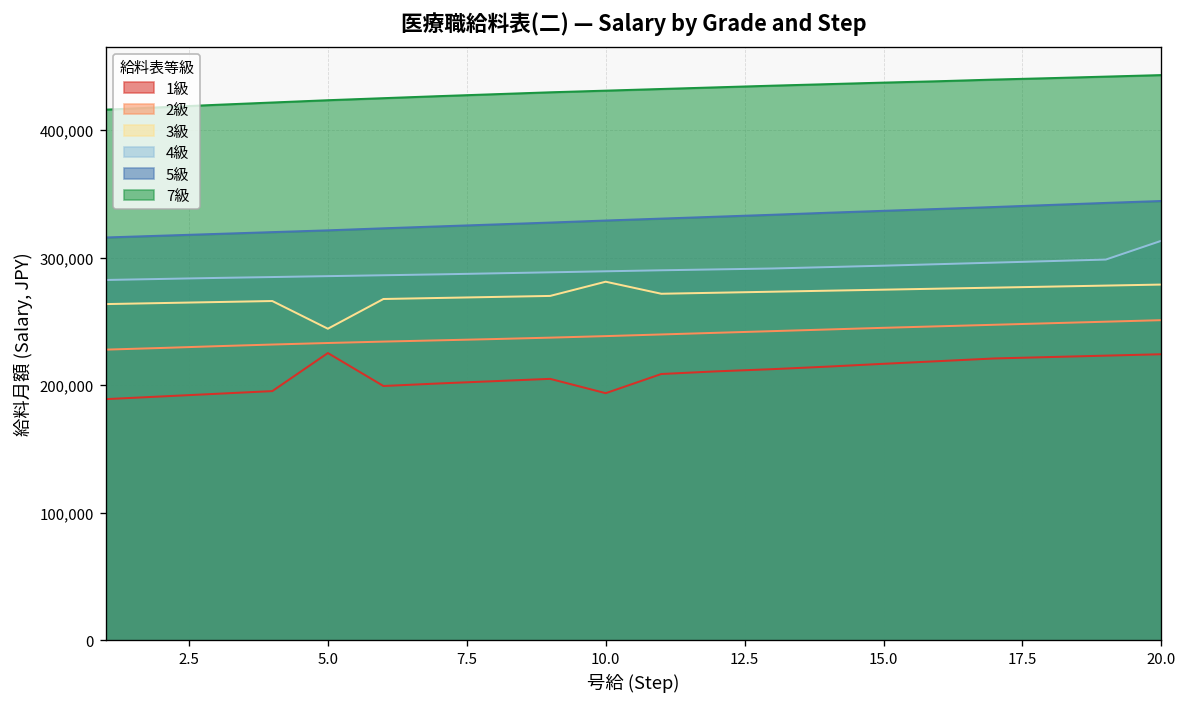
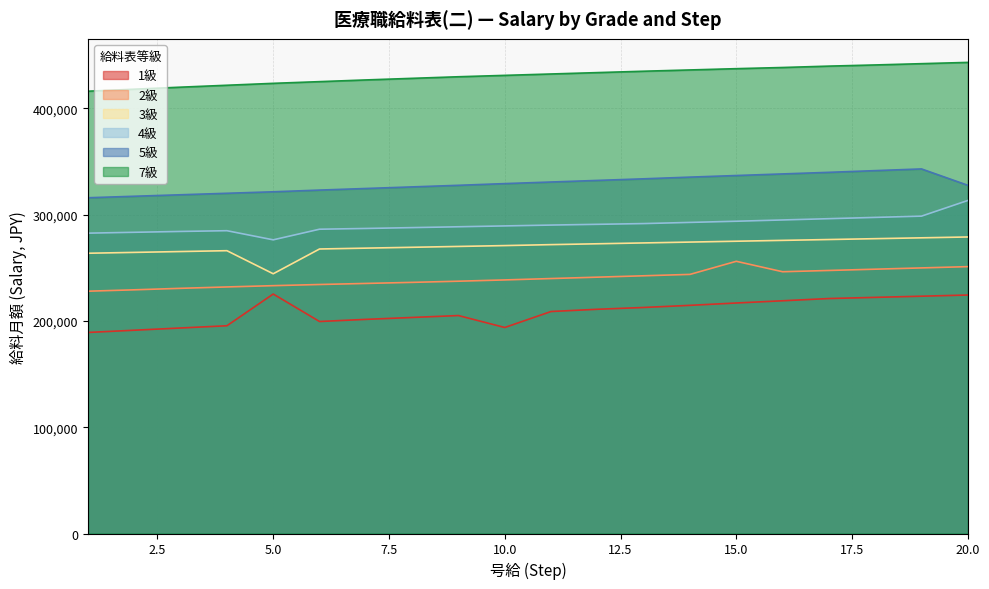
4級, 5.0: 286,000 -> 276,000
3級, 10.0: 281,000 -> 271,000
2級, 15.0: 245,000 -> 256,000
5級, 20.0: 344,000 -> 328,000
